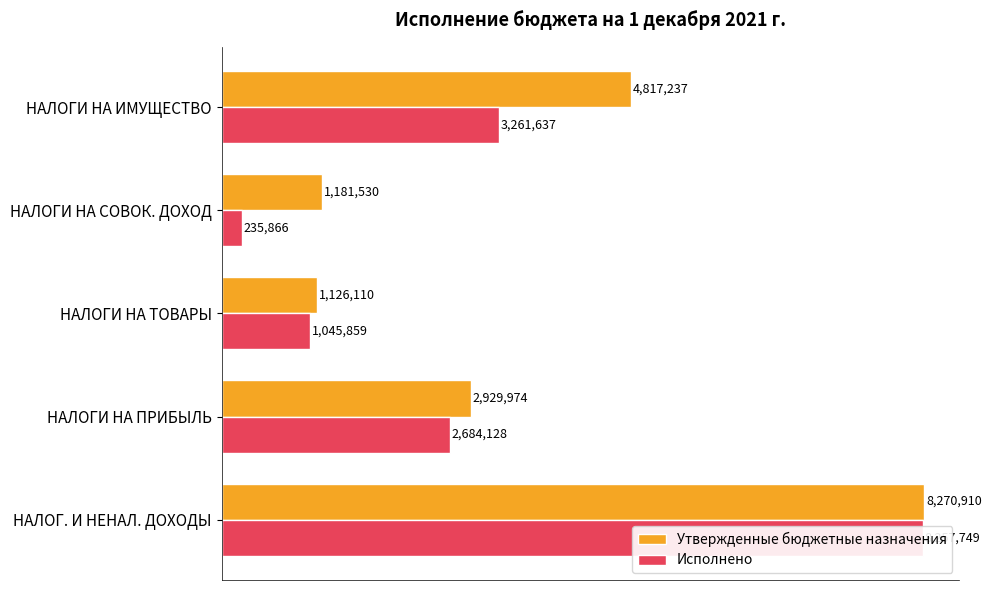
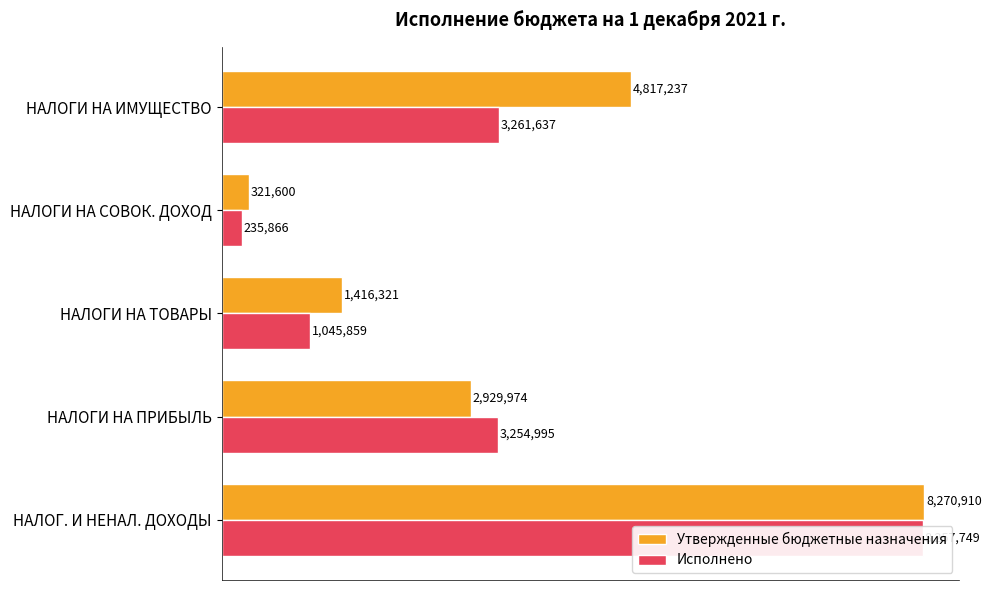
Утвержденные бюджетные назначения, НАЛОГИ НА СОВОК. ДОХОД: 1,181,530 -> 321,600
Утвержденные бюджетные назначения, НАЛОГИ НА ТОВАРЫ: 1,126,110 -> 1,416,321
Исполнено, НАЛОГИ НА ПРИБЫЛЬ: 2,684,128 -> 3,254,995
